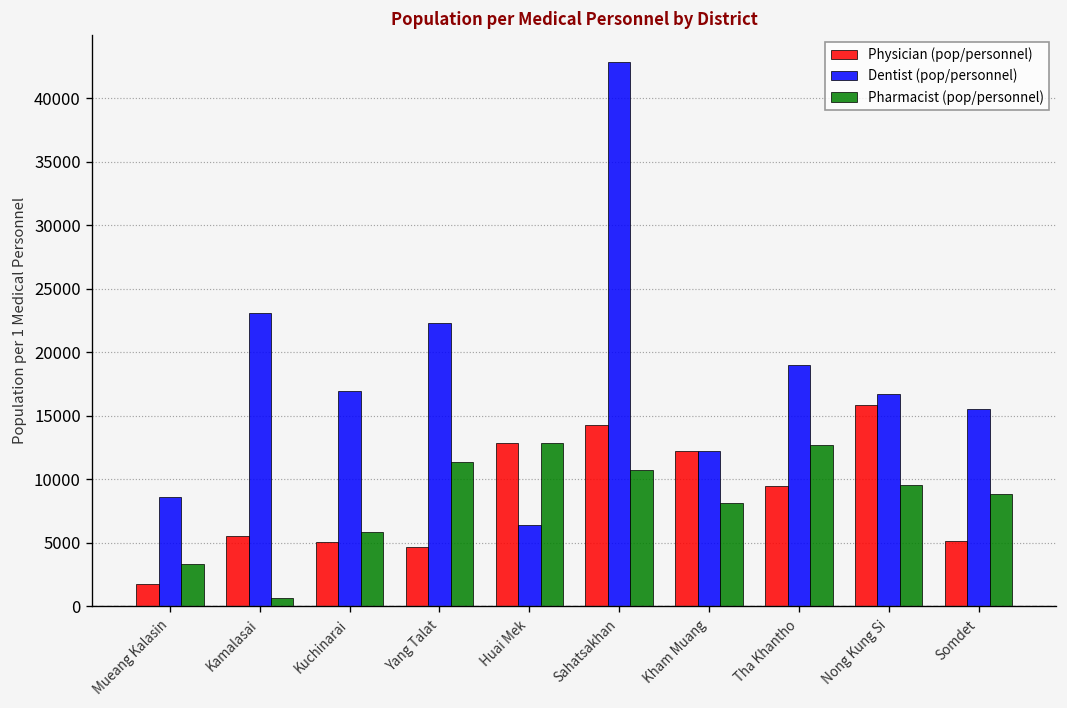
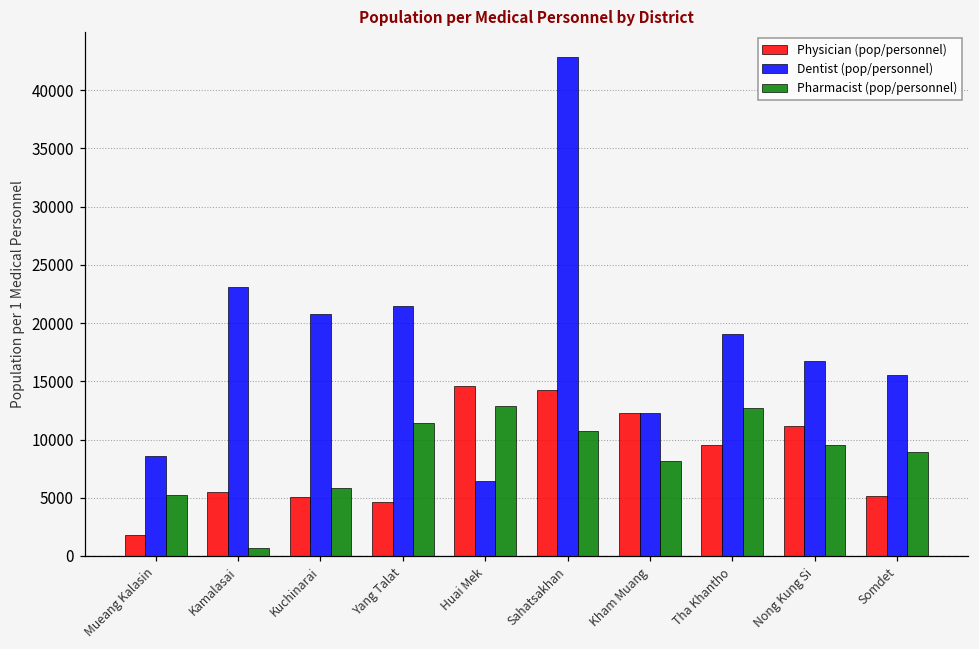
Pharmacist (pop/personnel), Mueang Kalasin: 3300 -> 5200
Dentist (pop/personnel), Kuchinarai: 16900 -> 20800
Dentist (pop/personnel), Yang Talat: 22300 -> 21500
Physician (pop/personnel), Huai Mek: 12800 -> 14600
Physician (pop/personnel), Nong Kung Si: 15900 -> 11100
